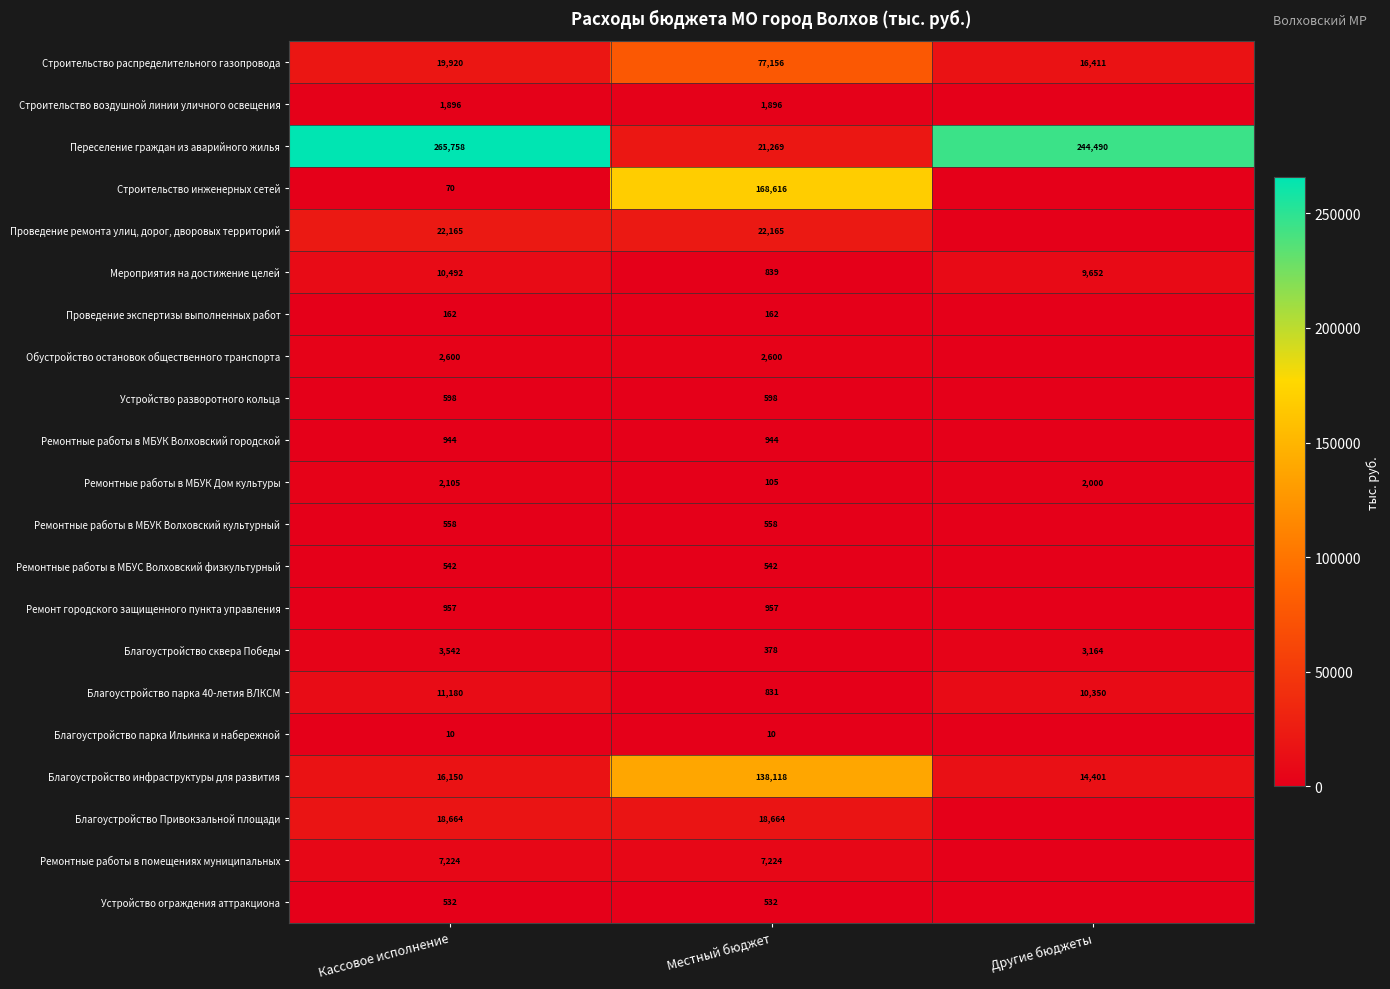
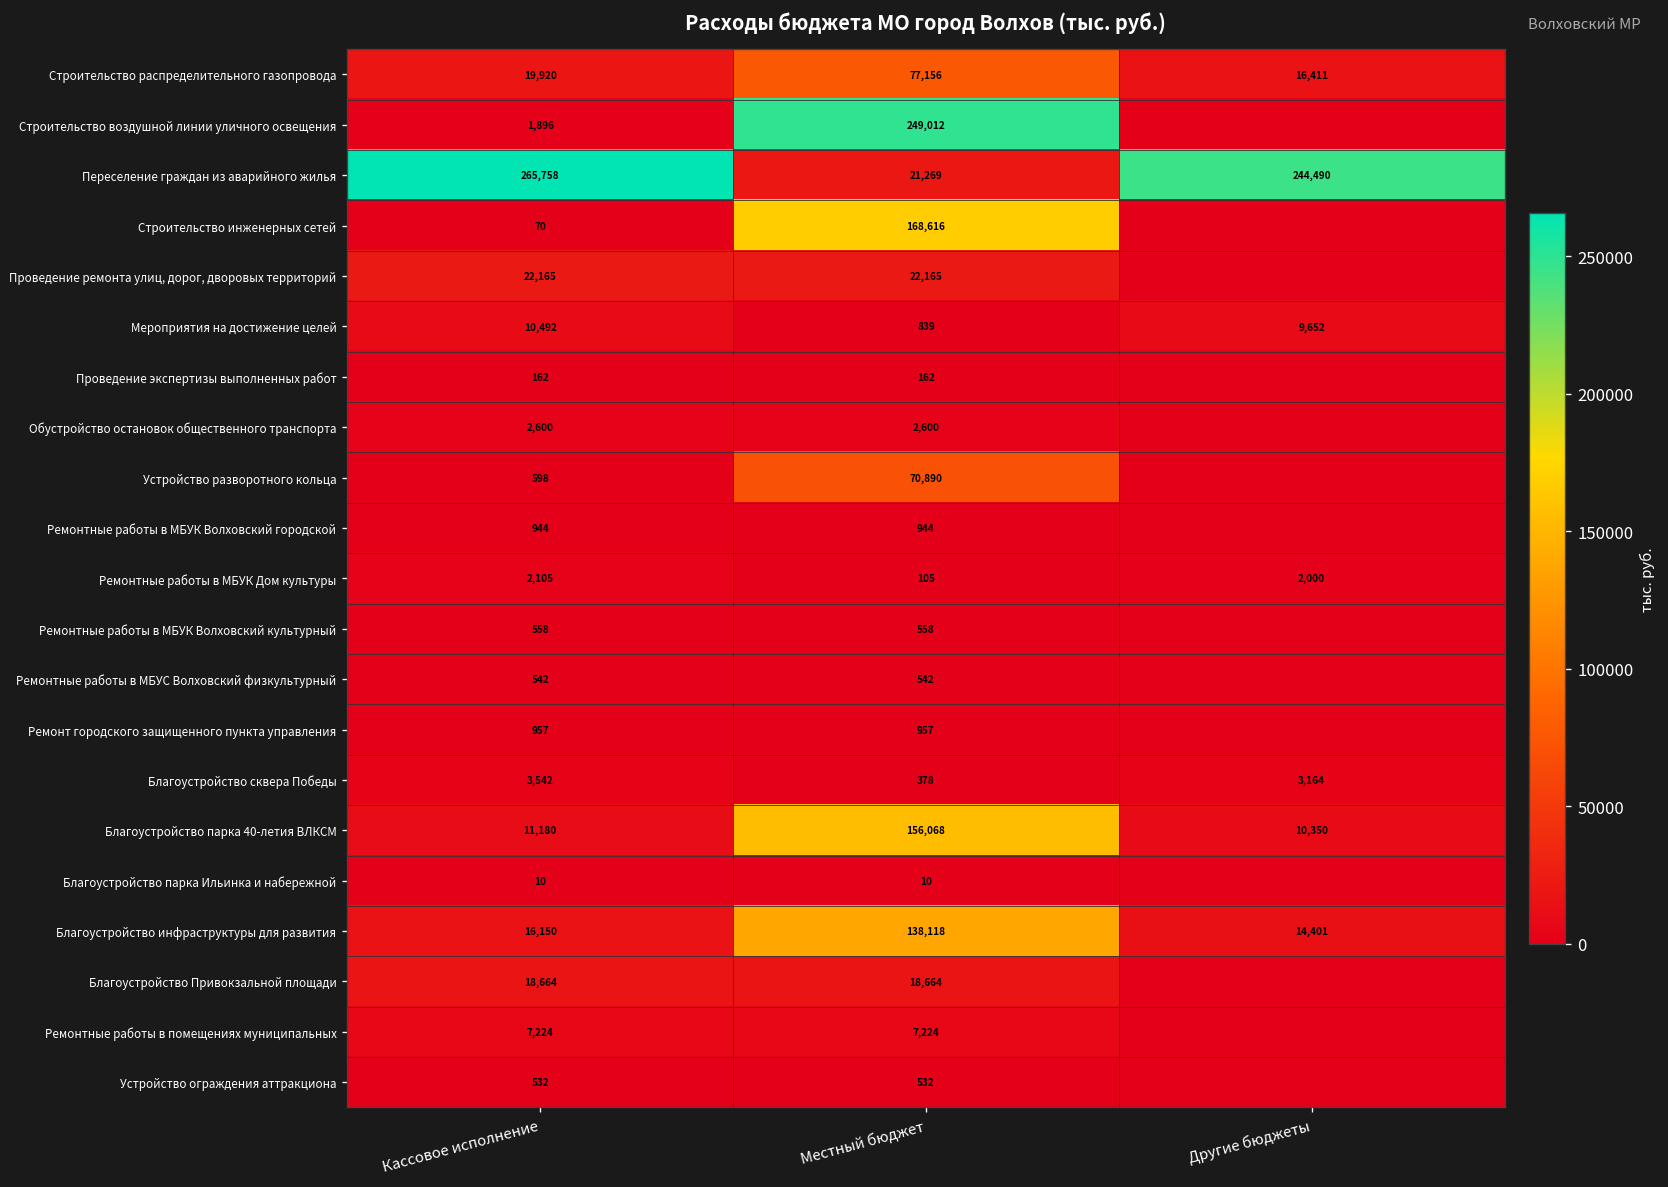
Строительство воздушной линии уличного освещения, Местный бюджет: 1,896 -> 249,012
Устройство разворотного кольца, Местный бюджет: 598 -> 70,890
Благоустройство парка 40-летия ВЛКСМ, Местный бюджет: 831 -> 156,068
